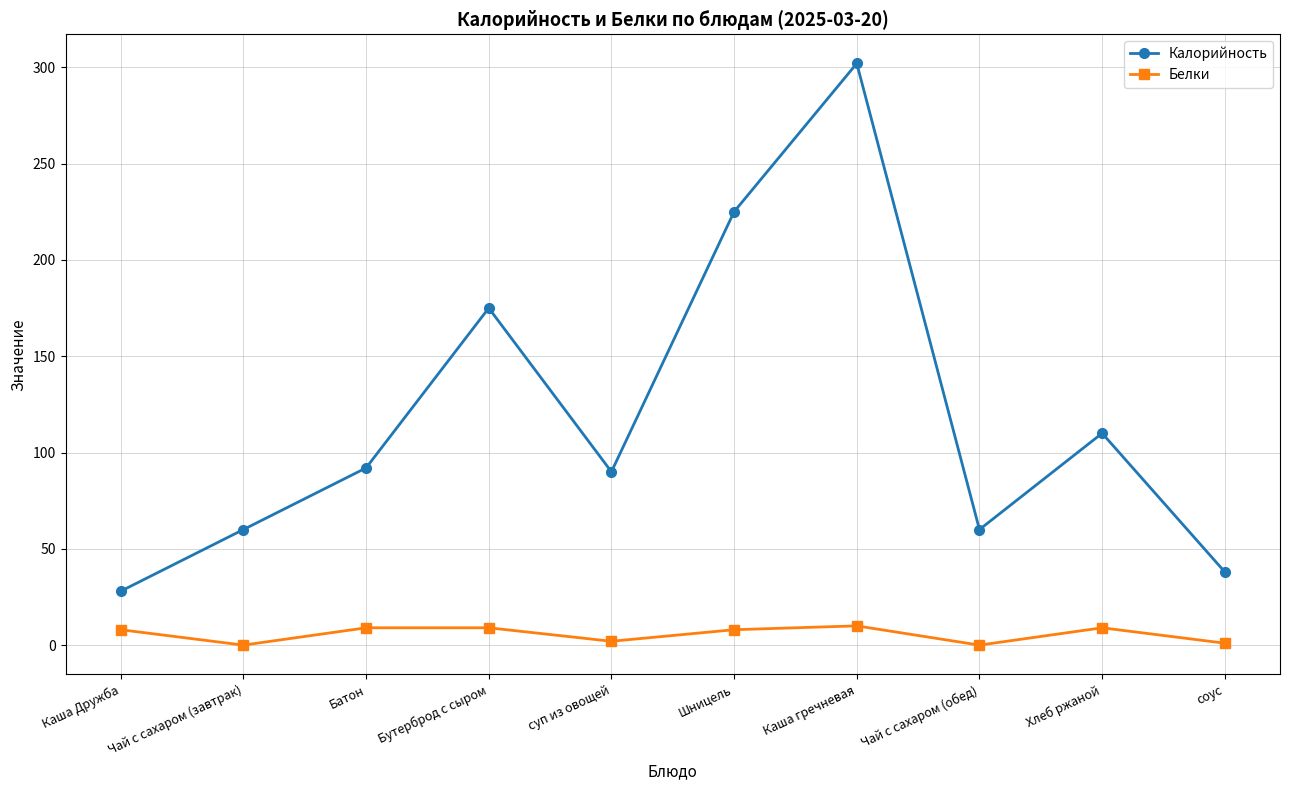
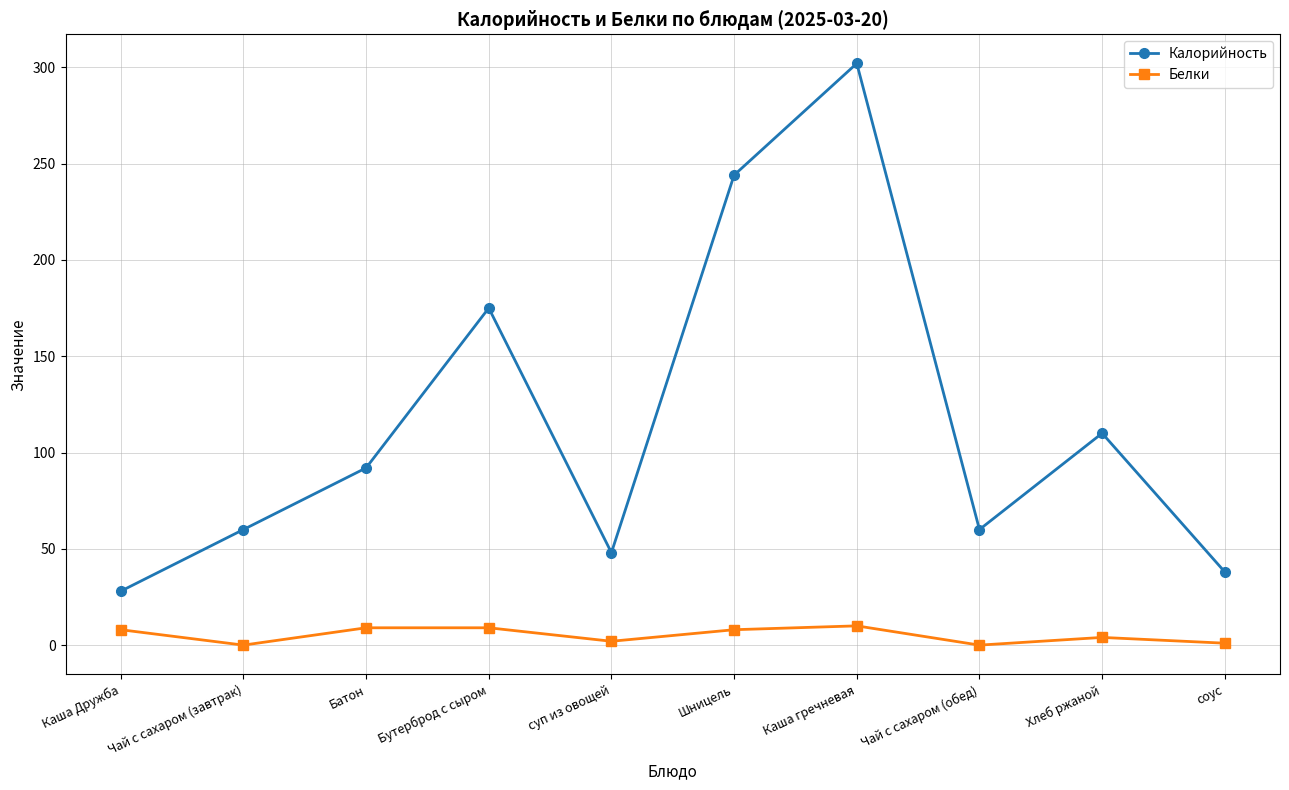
Калорийность, суп из овощей: 90 -> 48
Калорийность, Шницель: 225 -> 244
Белки, Хлеб ржаной: 9 -> 4
